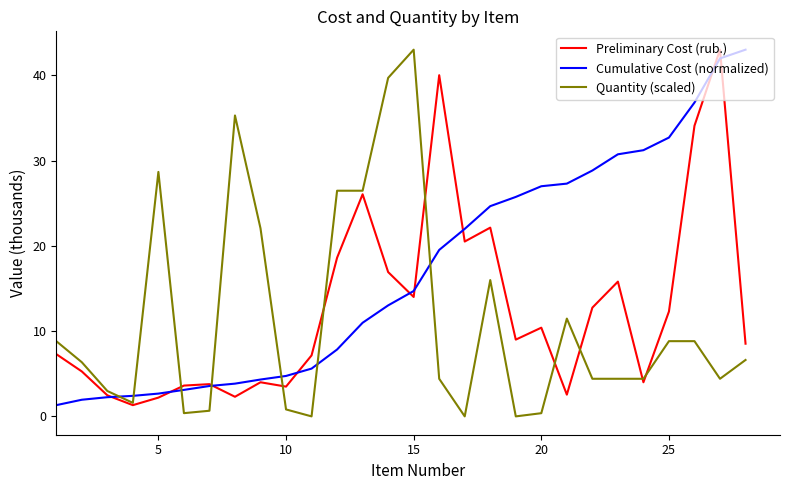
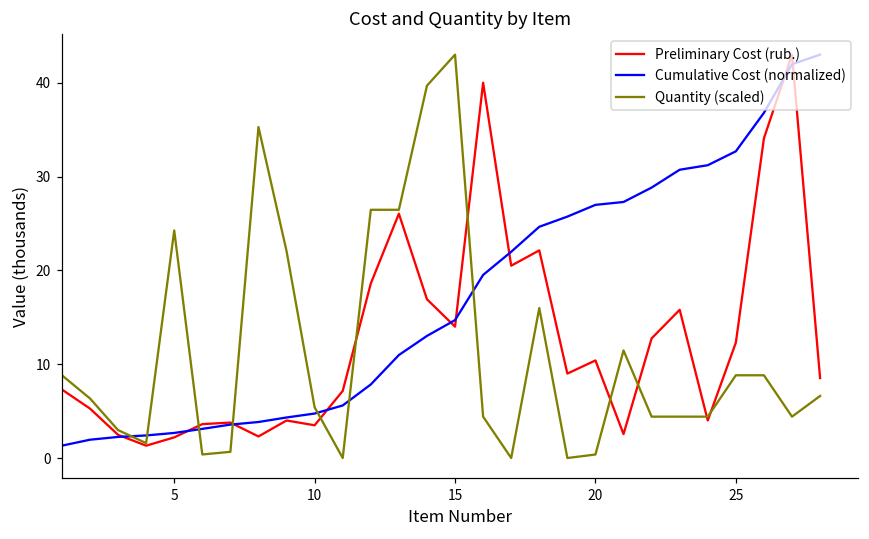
Quantity (scaled), 5: 29 -> 24
Quantity (scaled), 10: 1 -> 5
